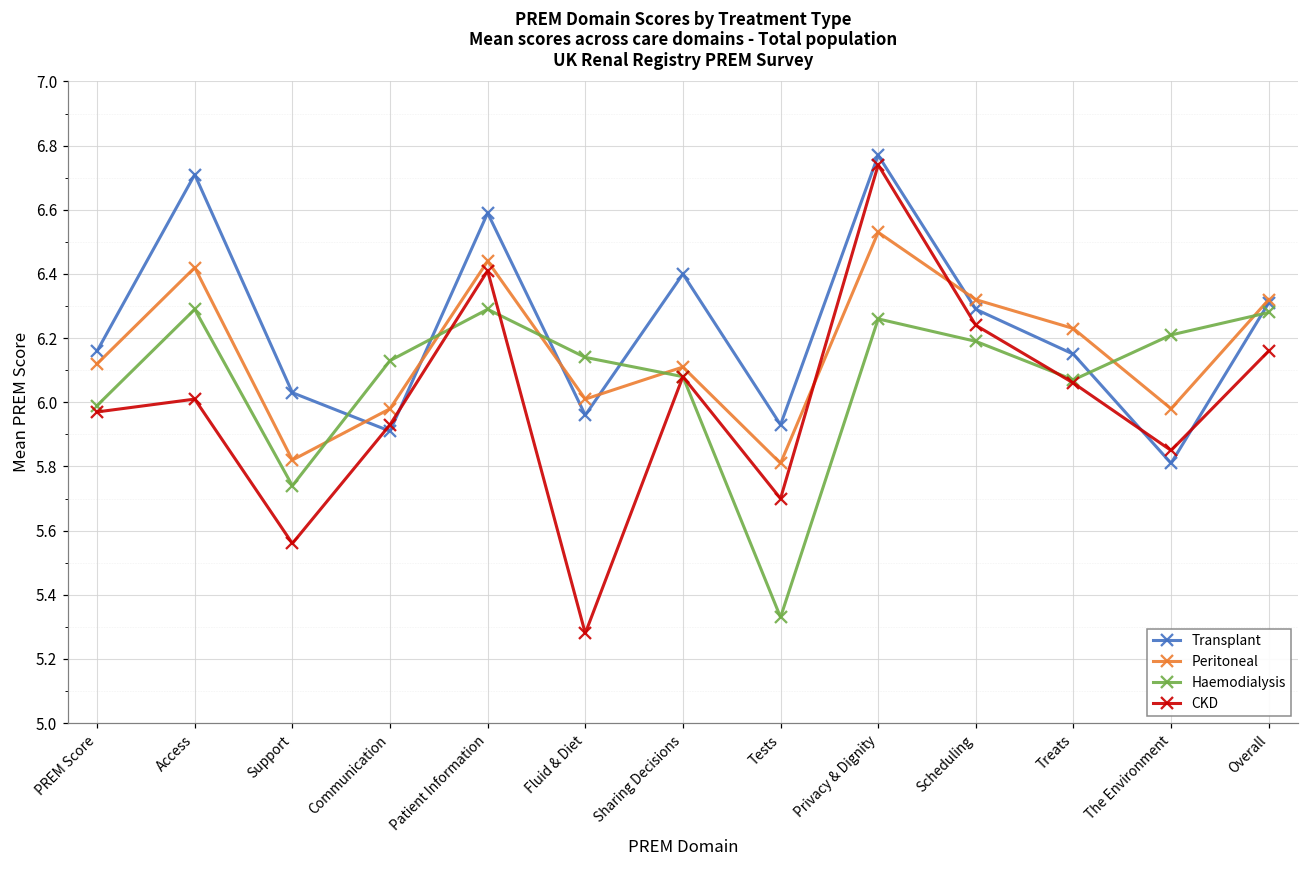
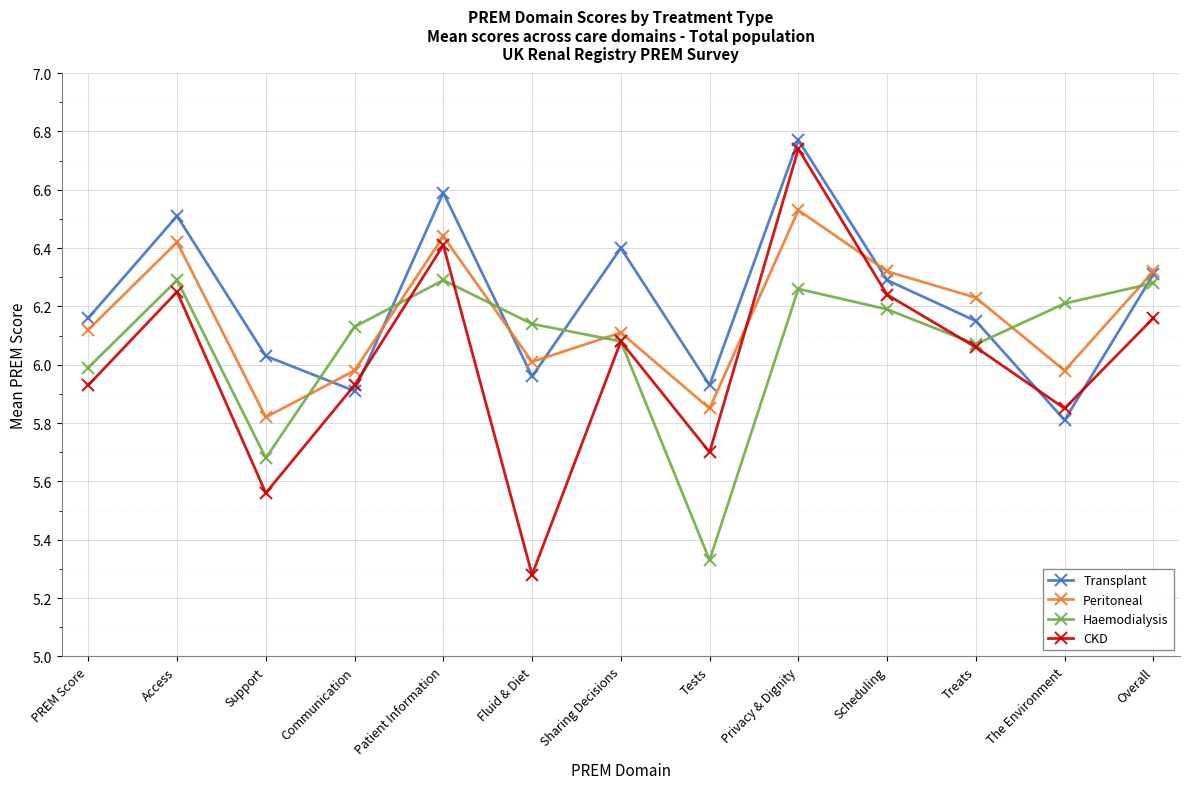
CKD, PREM Score: 5.97 -> 5.93
Transplant, Access: 6.71 -> 6.51
CKD, Access: 6.01 -> 6.25
Haemodialysis, Support: 5.74 -> 5.68
Peritoneal, Tests: 5.81 -> 5.85
